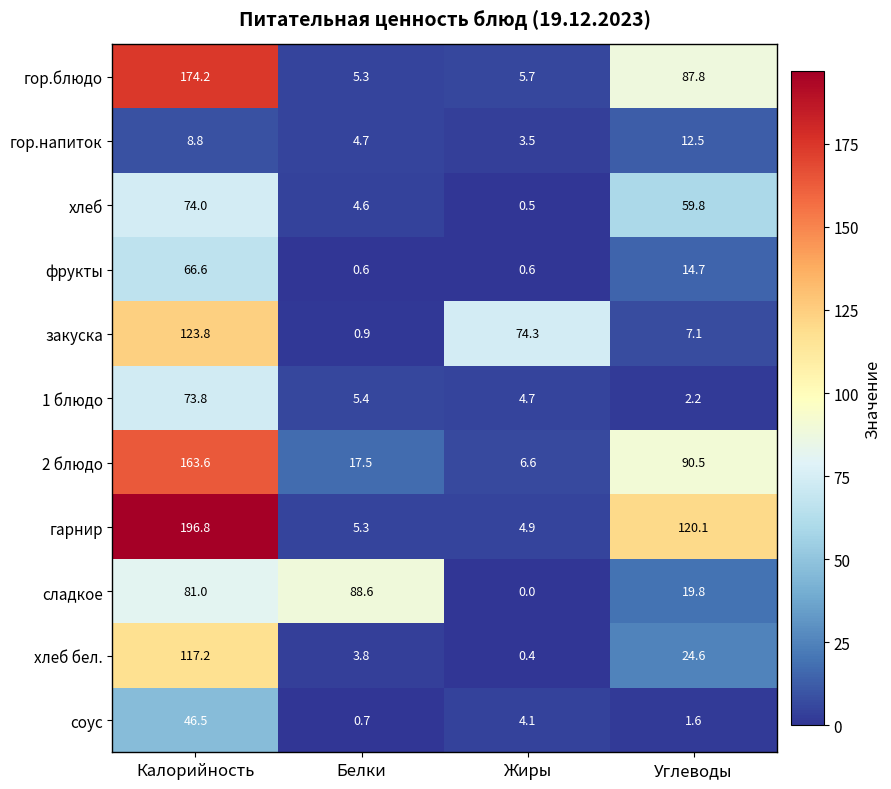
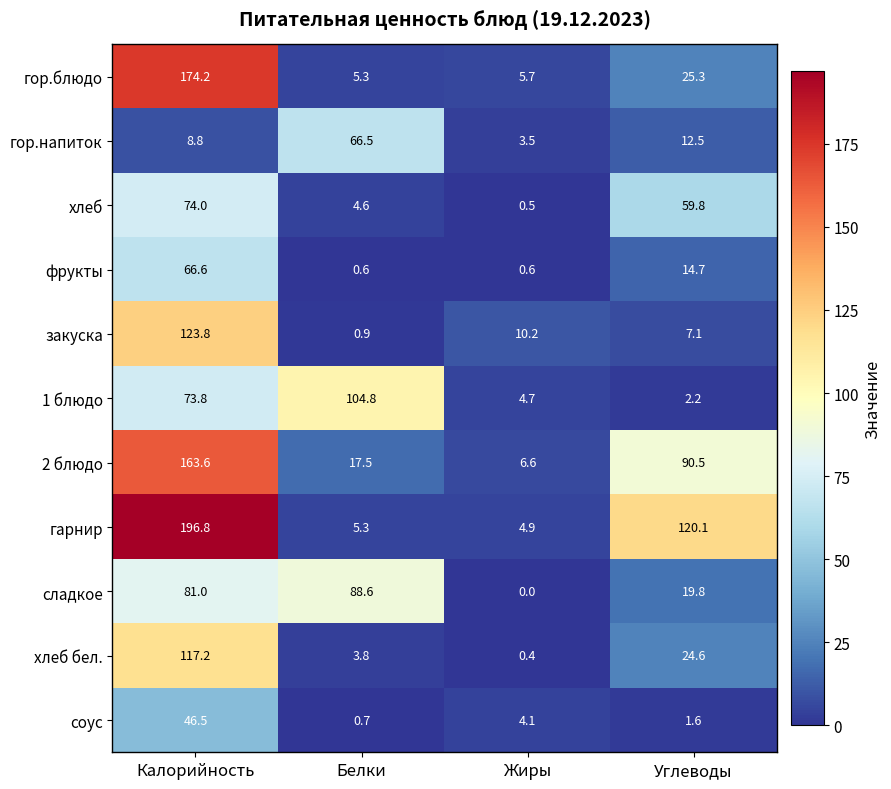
гор.блюдо, Углеводы: 87.8 -> 25.3
гор.напиток, Белки: 4.7 -> 66.5
закуска, Жиры: 74.3 -> 10.2
1 блюдо, Белки: 5.4 -> 104.8
